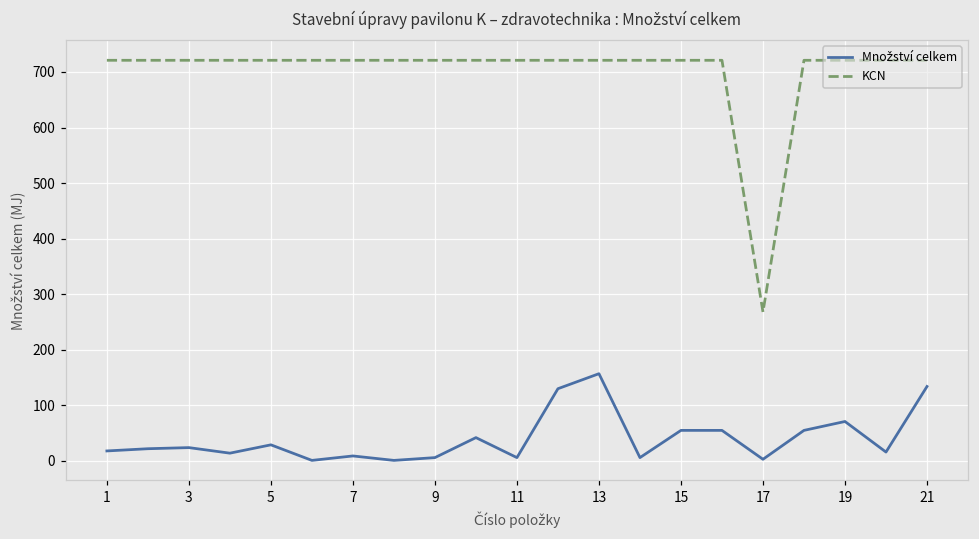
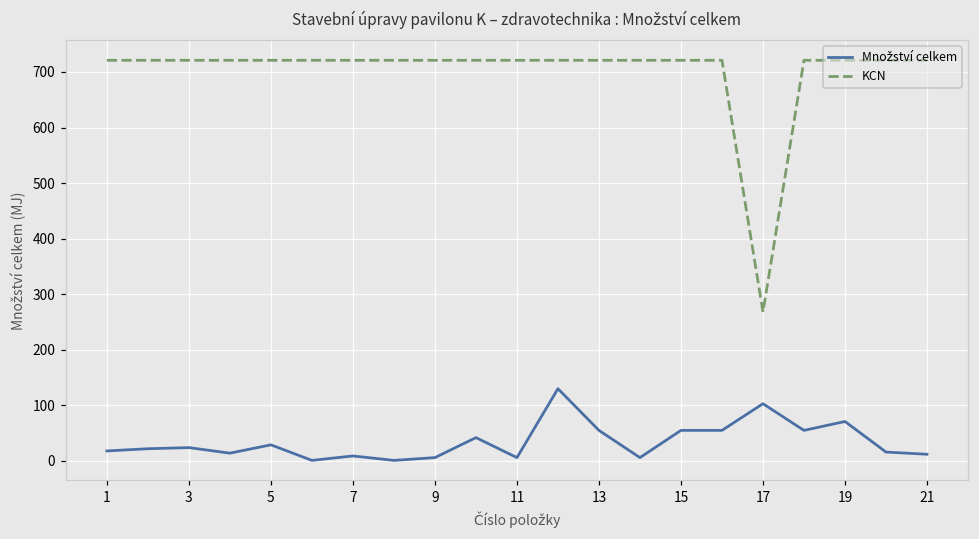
Množství celkem, 13: 160 -> 60
Množství celkem, 17: 0 -> 100
Množství celkem, 21: 130 -> 10
